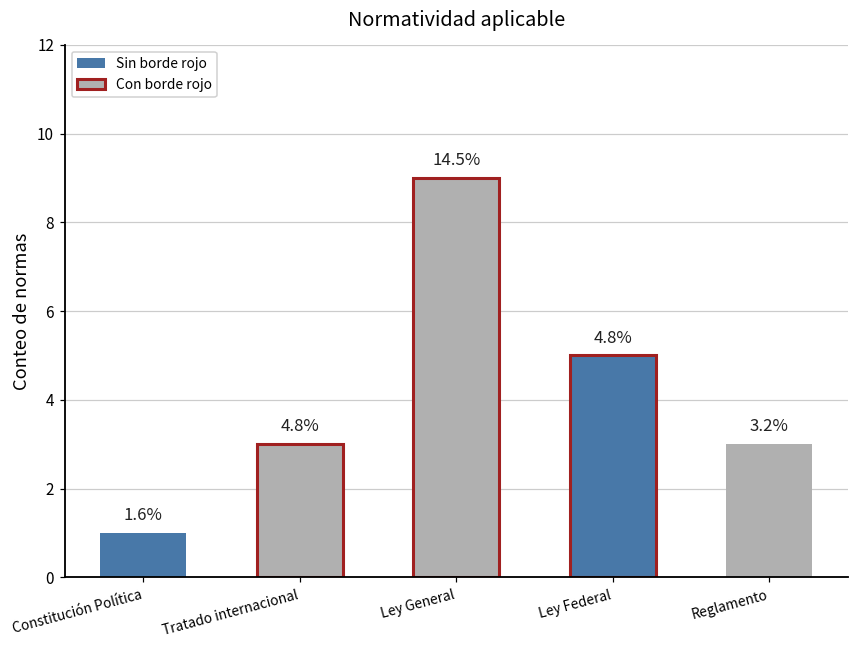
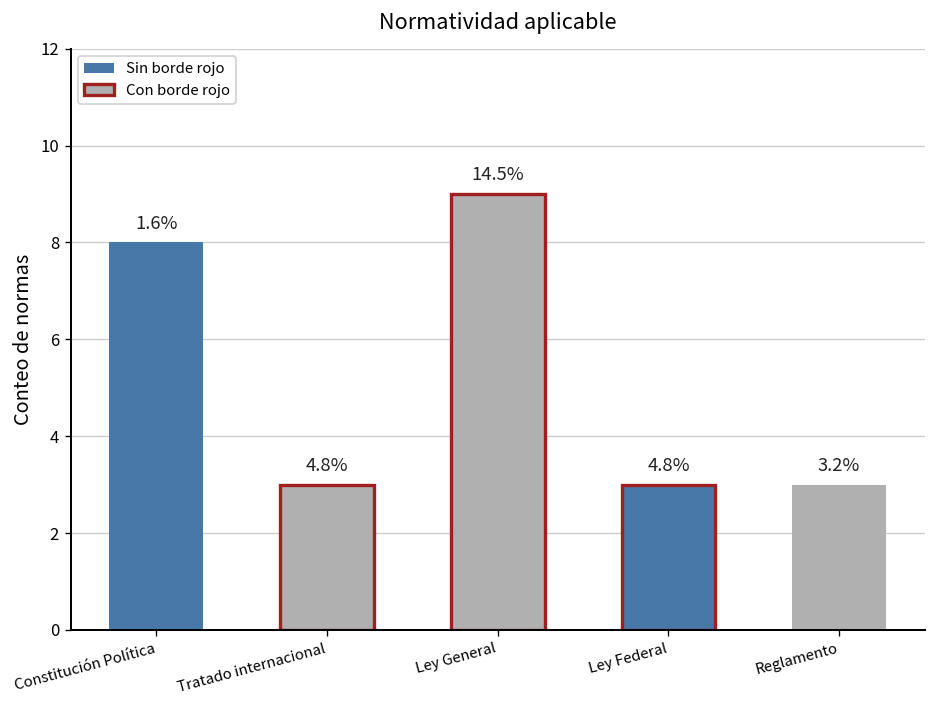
Constitución Política: 1 -> 8
Ley Federal: 5 -> 3
